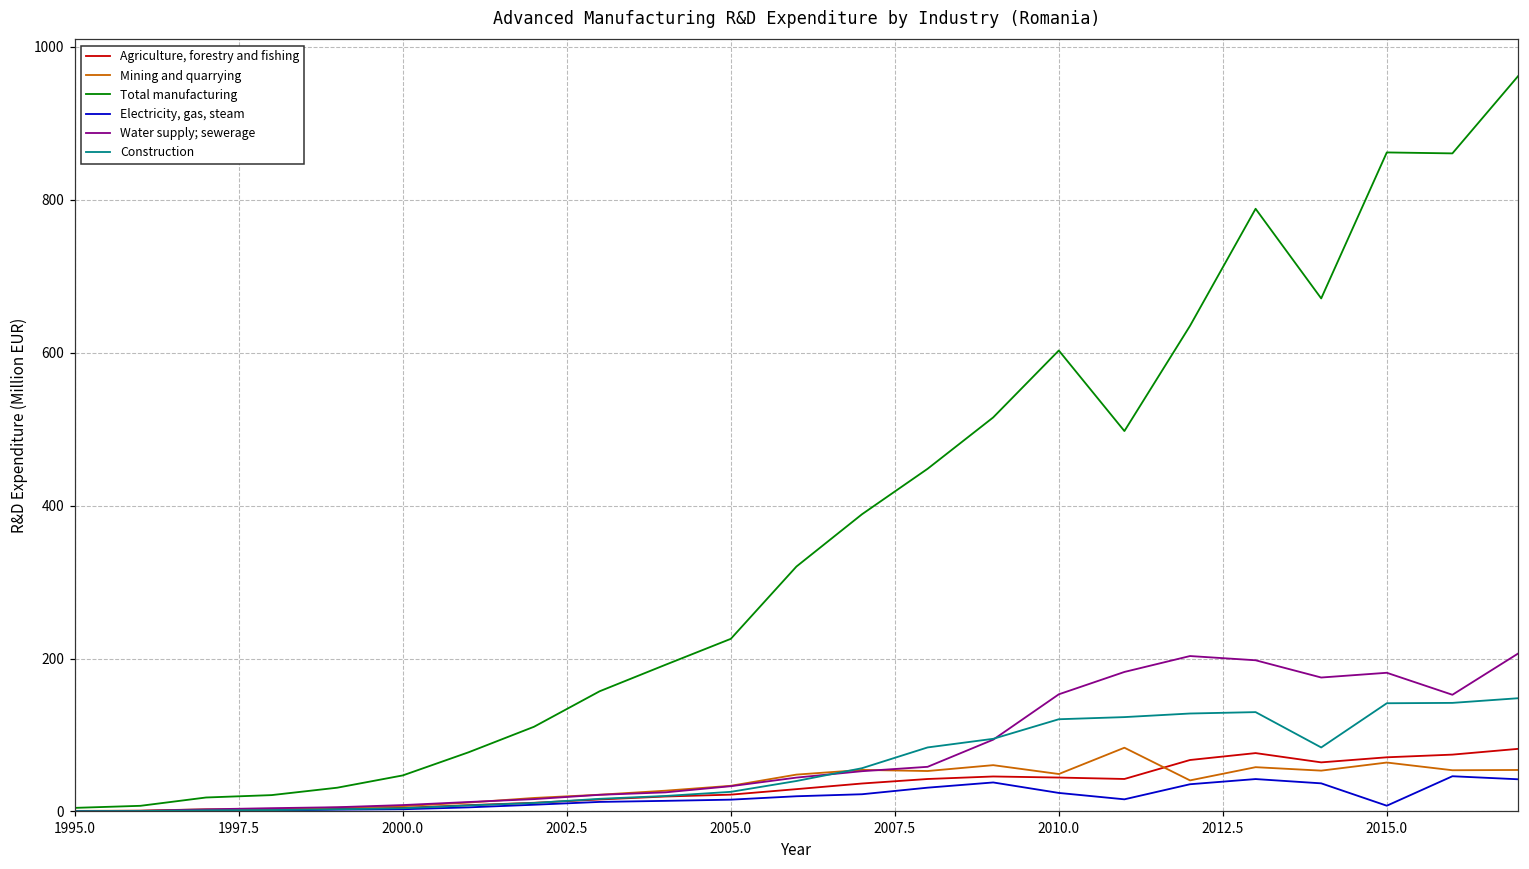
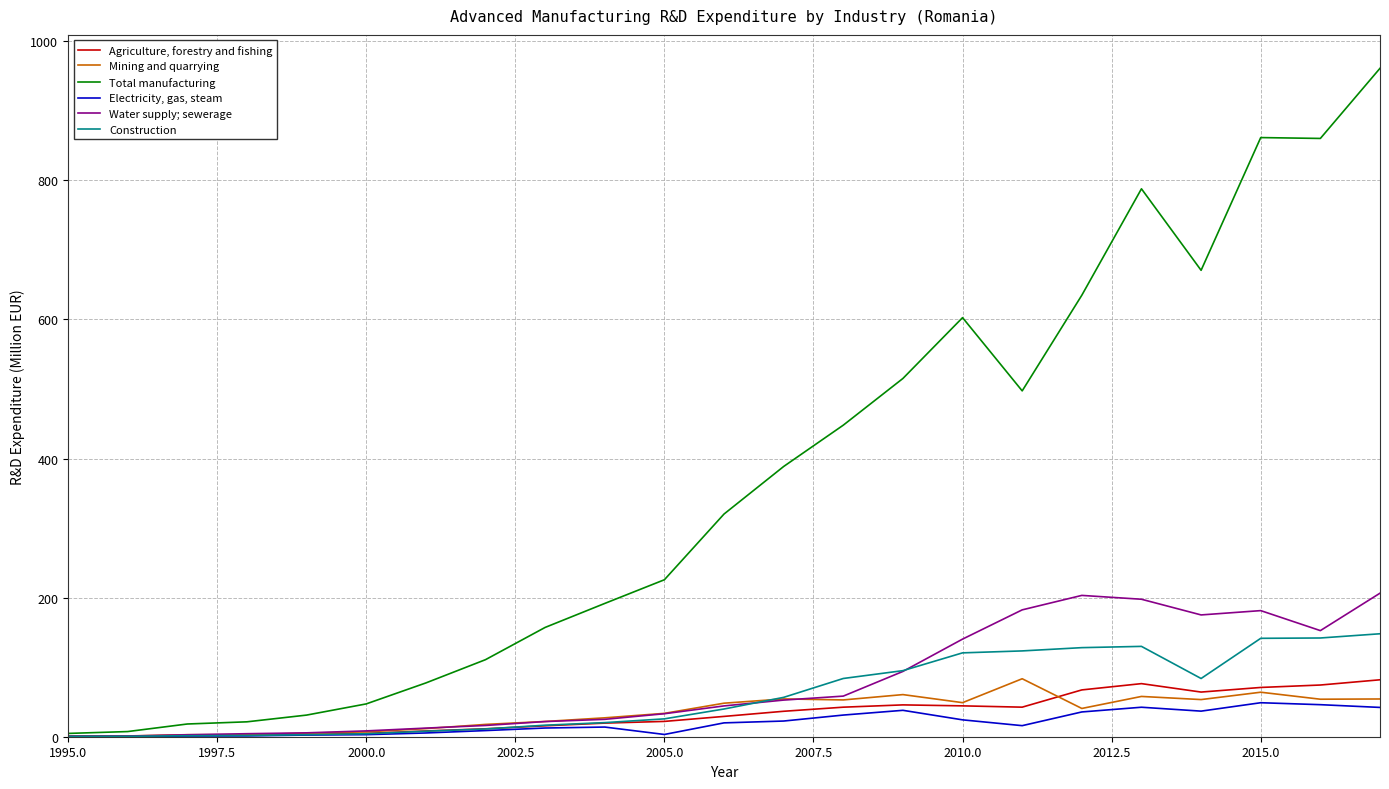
Electricity, gas, steam, 2005.0: 20 -> 0
Water supply; sewerage, 2010.0: 150 -> 140
Electricity, gas, steam, 2015.0: 10 -> 50
